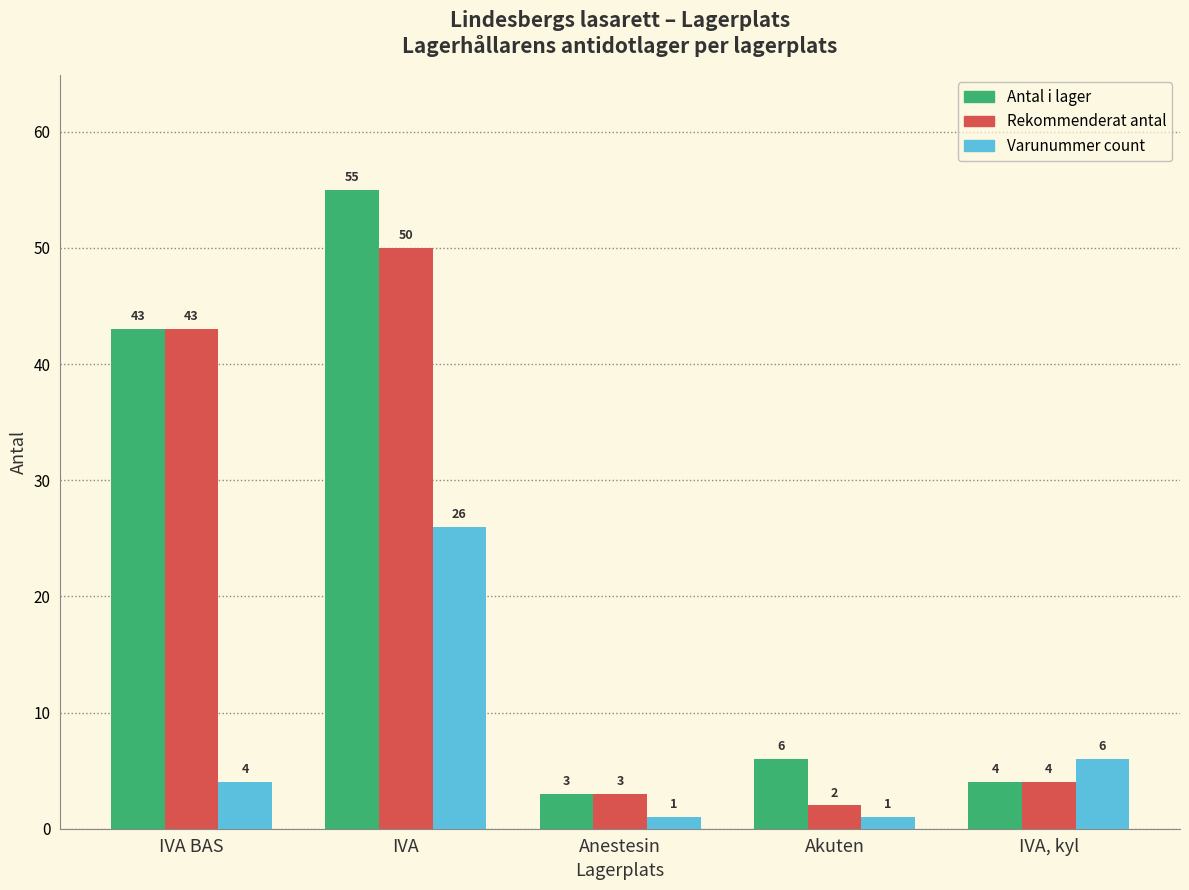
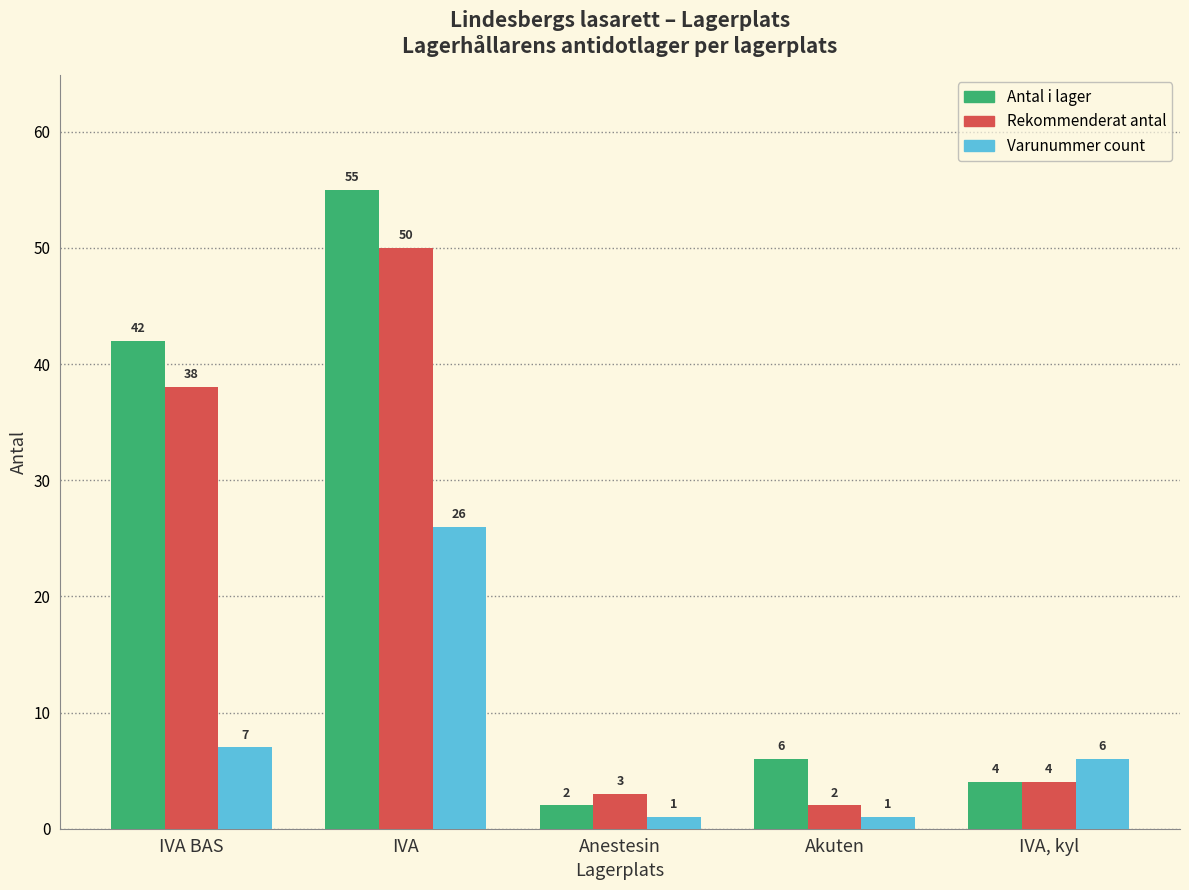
Antal i lager, IVA BAS: 43 -> 42
Rekommenderat antal, IVA BAS: 43 -> 38
Varunummer count, IVA BAS: 4 -> 7
Antal i lager, Anestesin: 3 -> 2
